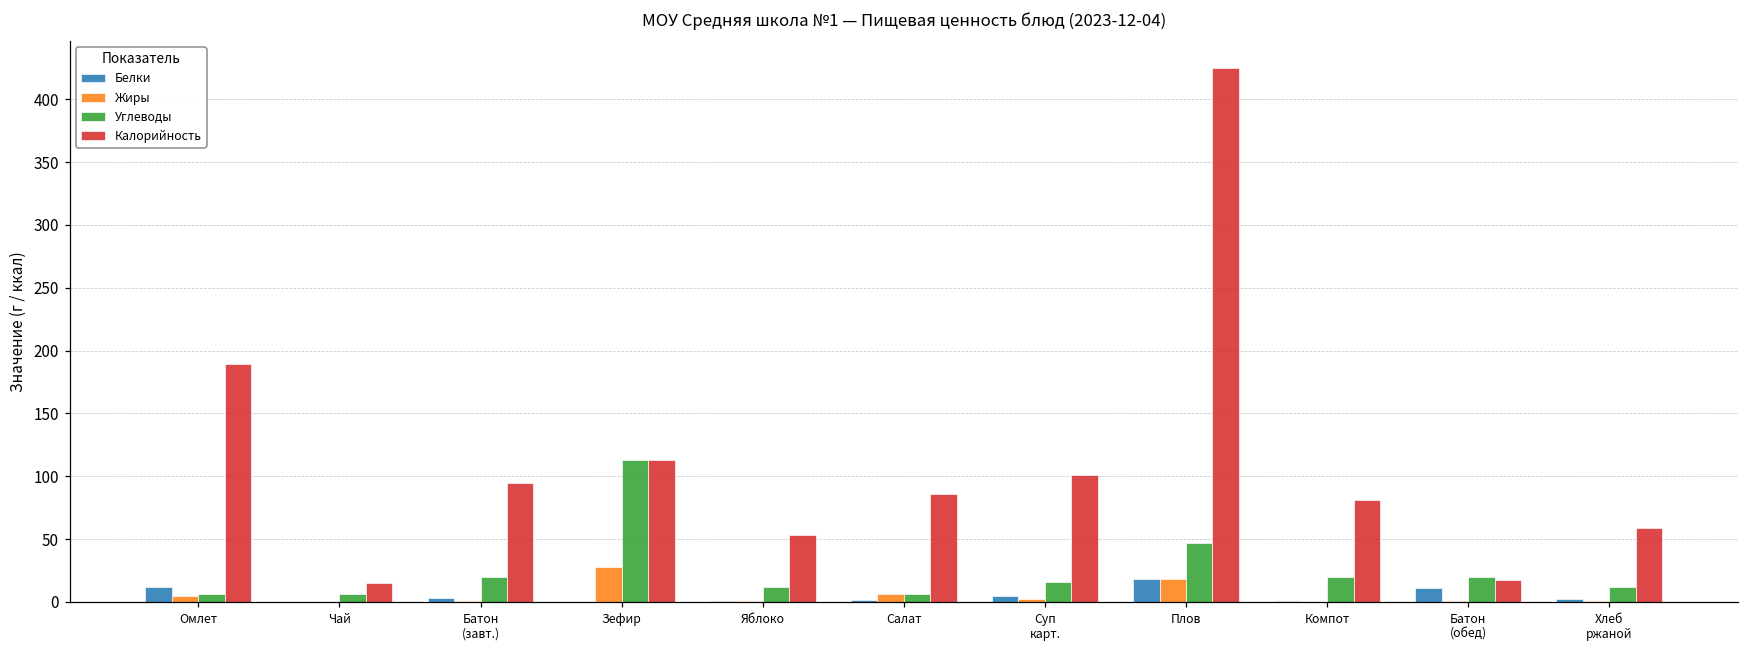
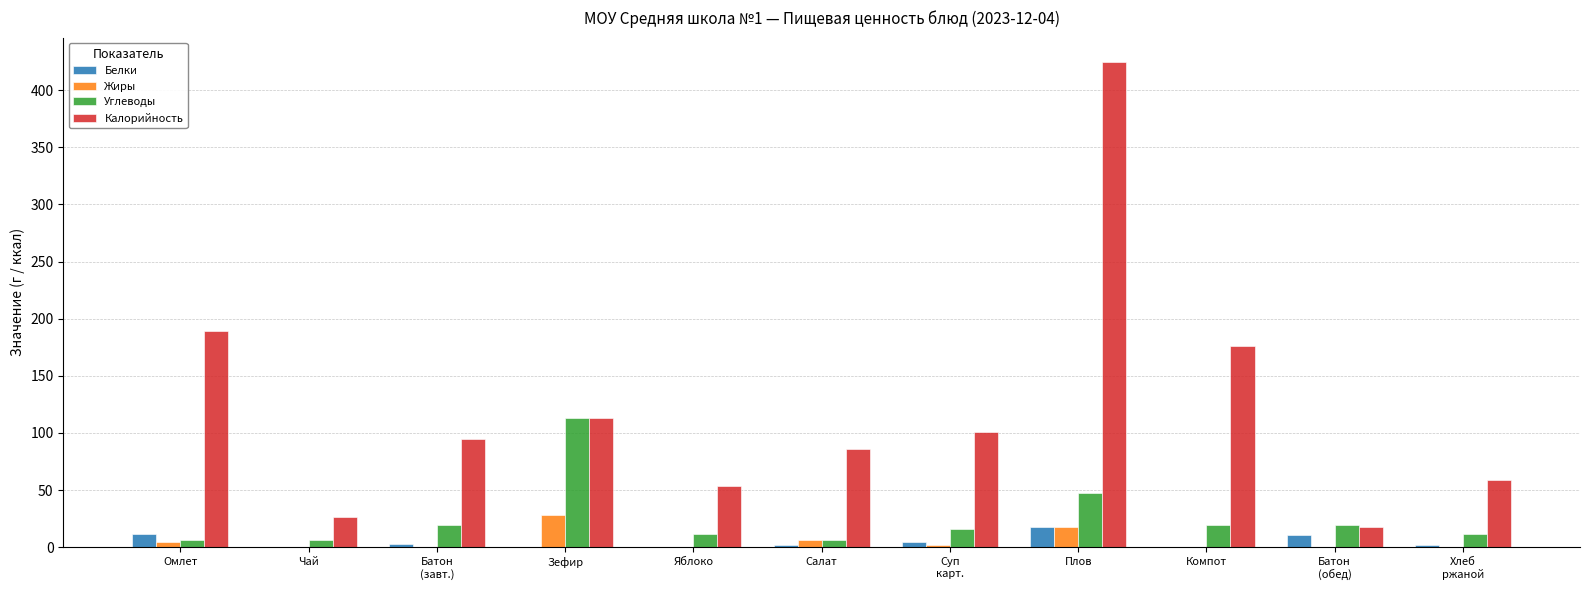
Калорийность, Чай: 15 -> 27
Калорийность, Компот: 81 -> 176
